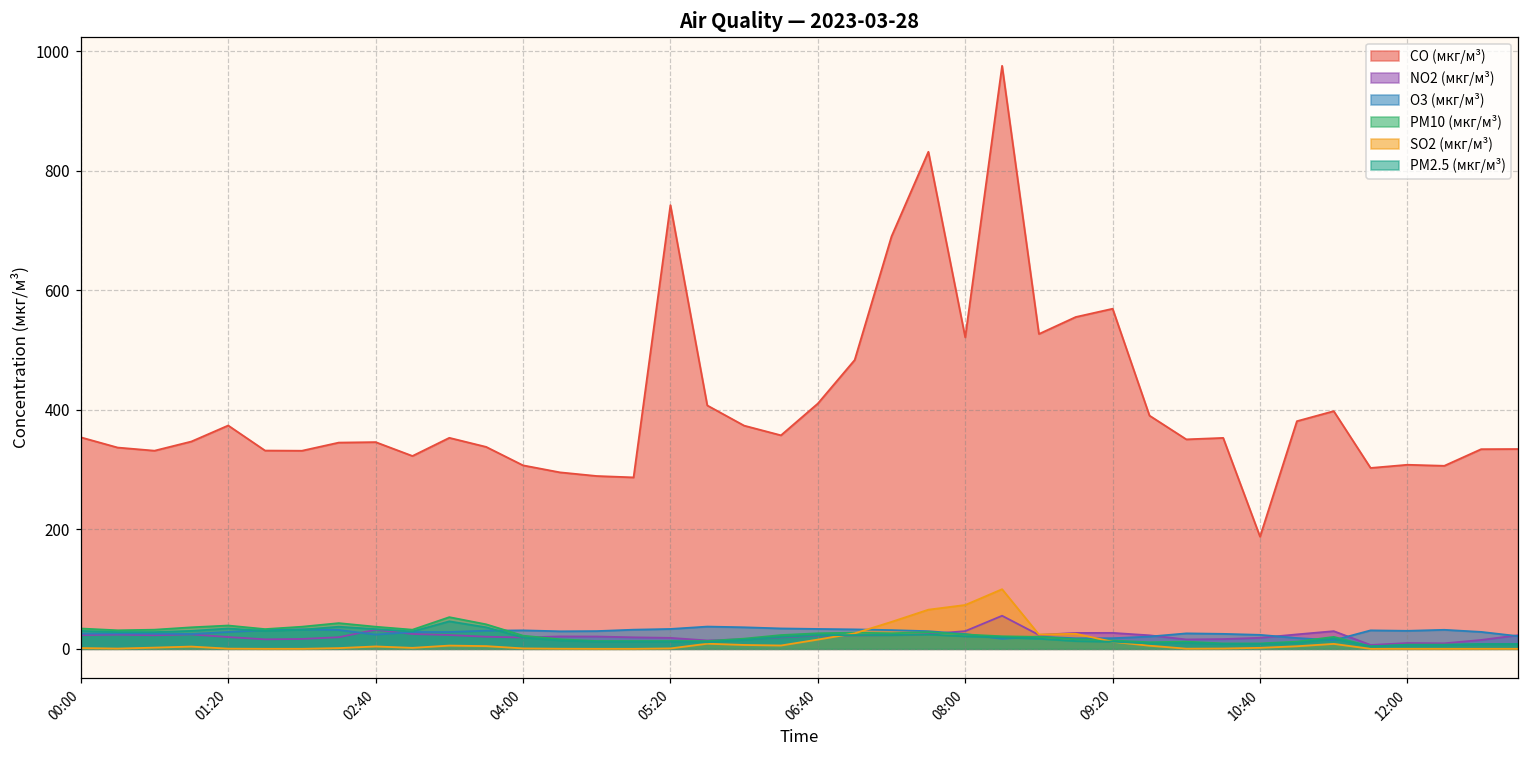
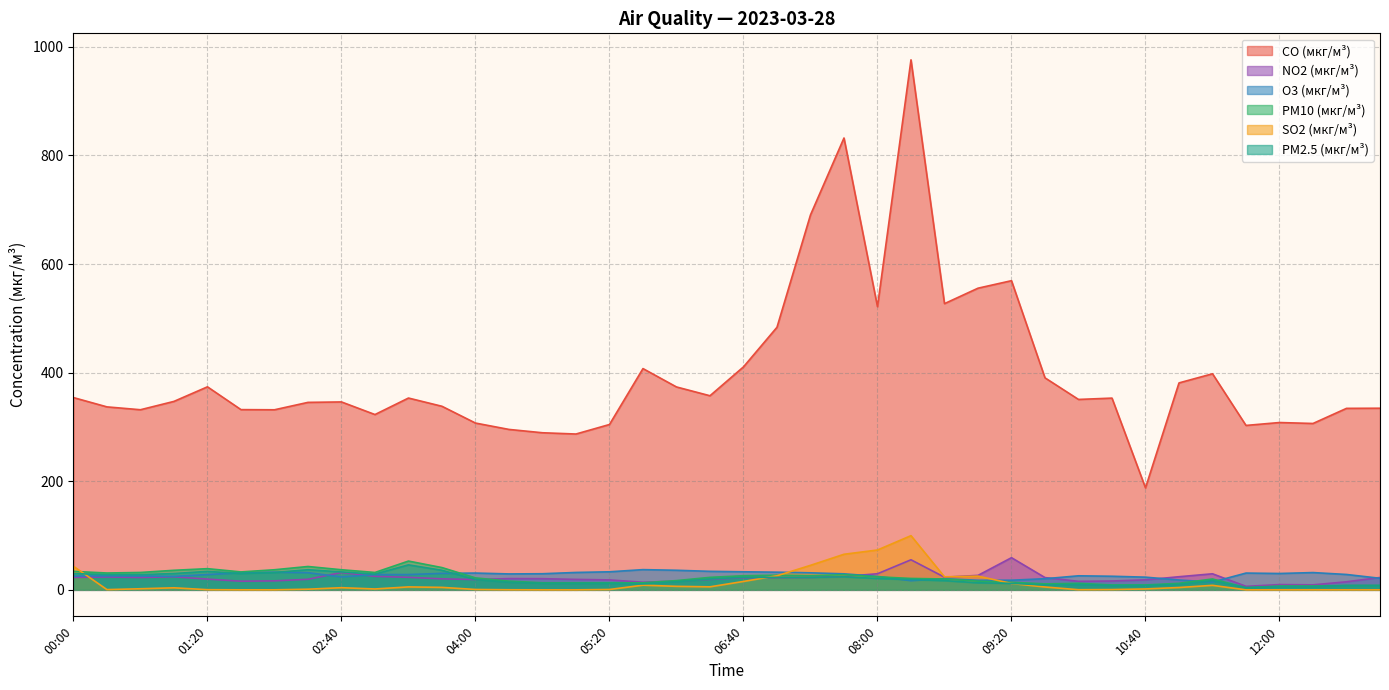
SO2 (мкг/м³), 00:00: 0 -> 40
CO (мкг/м³), 05:20: 740 -> 300
NO2 (мкг/м³), 09:20: 30 -> 60
